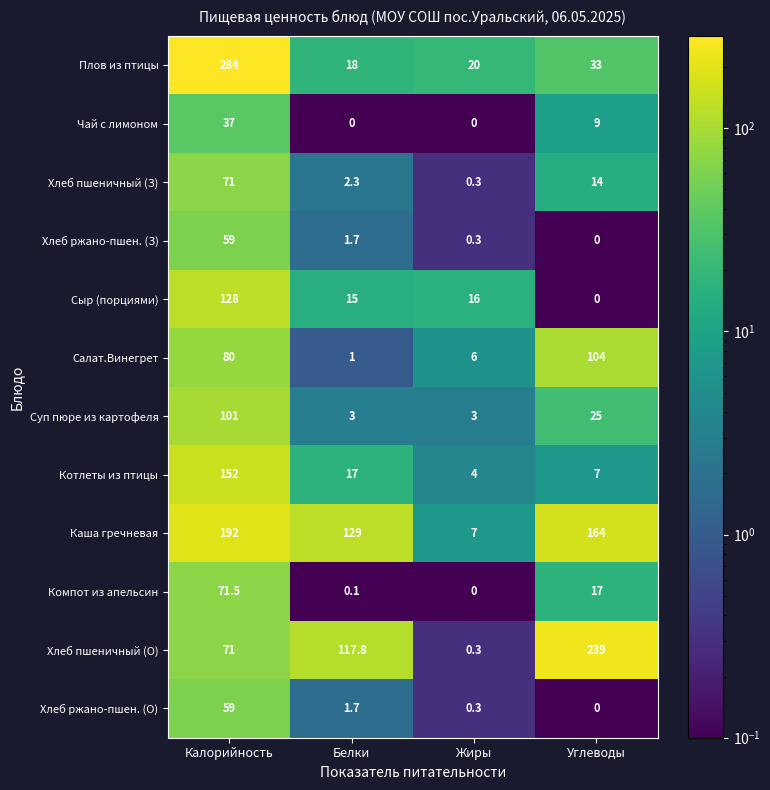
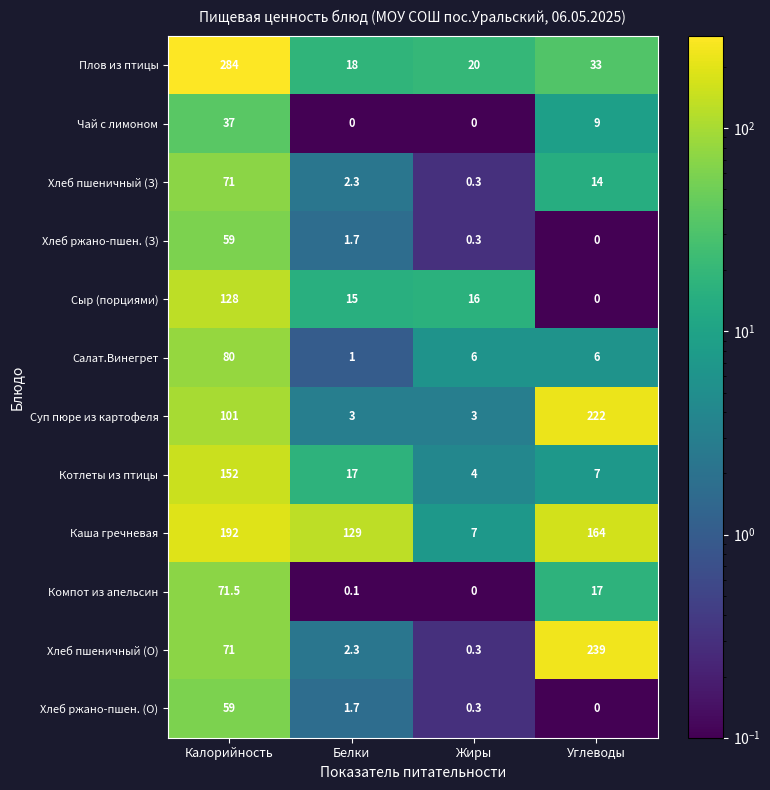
Салат.Винегрет, Углеводы: 104 -> 6
Суп пюре из картофеля, Углеводы: 25 -> 222
Хлеб пшеничный (О), Белки: 117.8 -> 2.3
